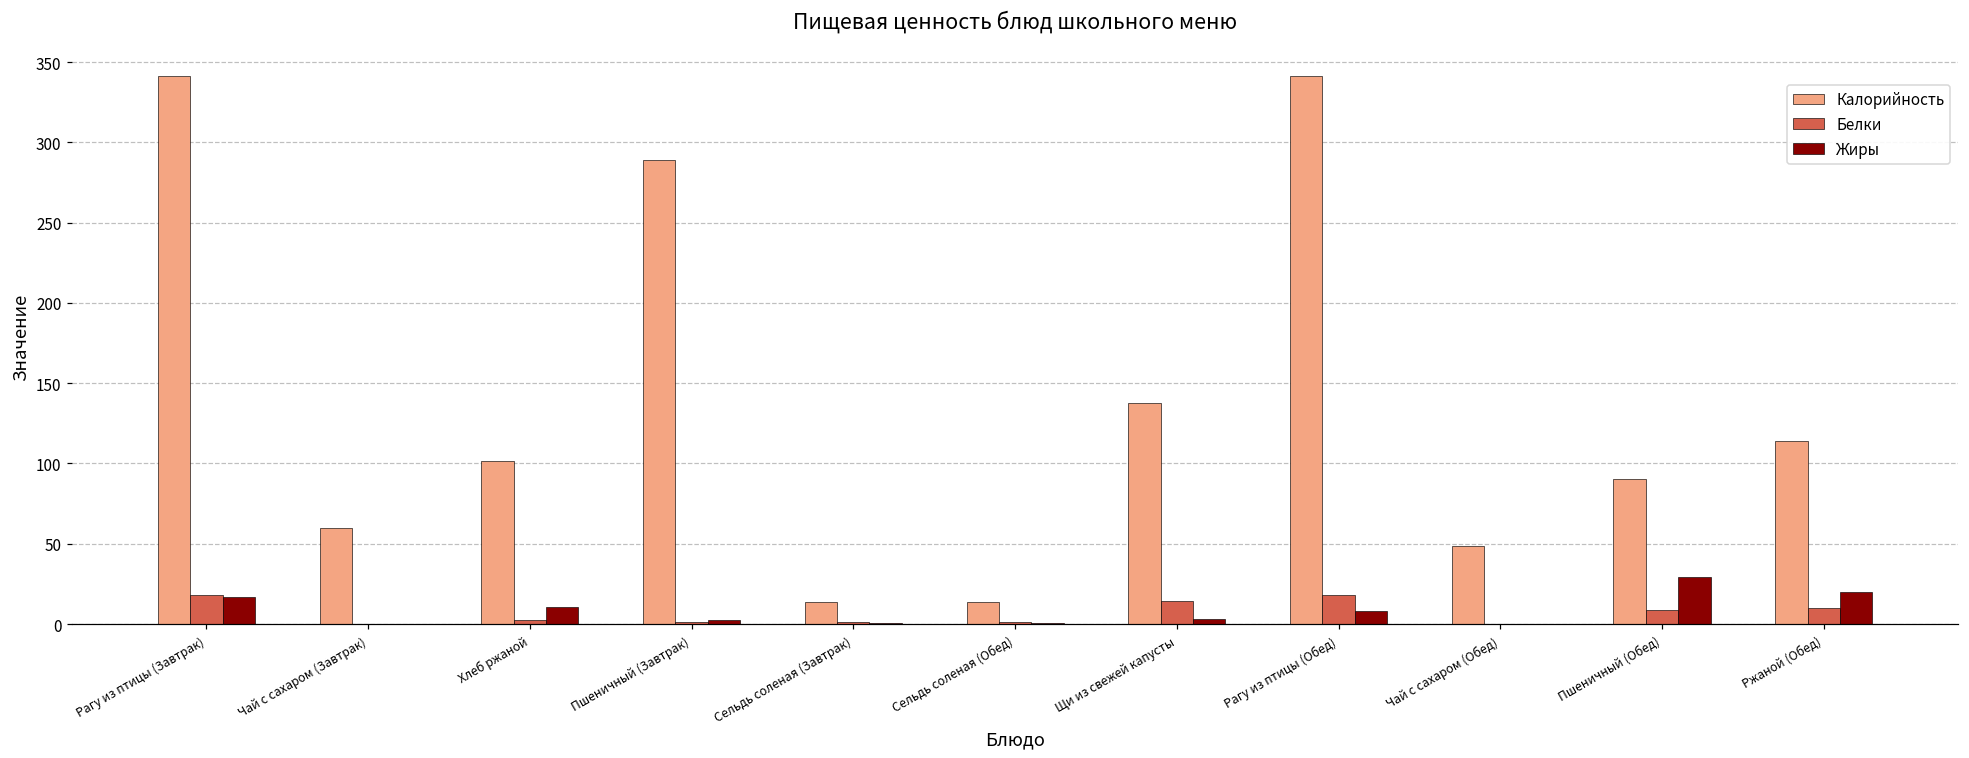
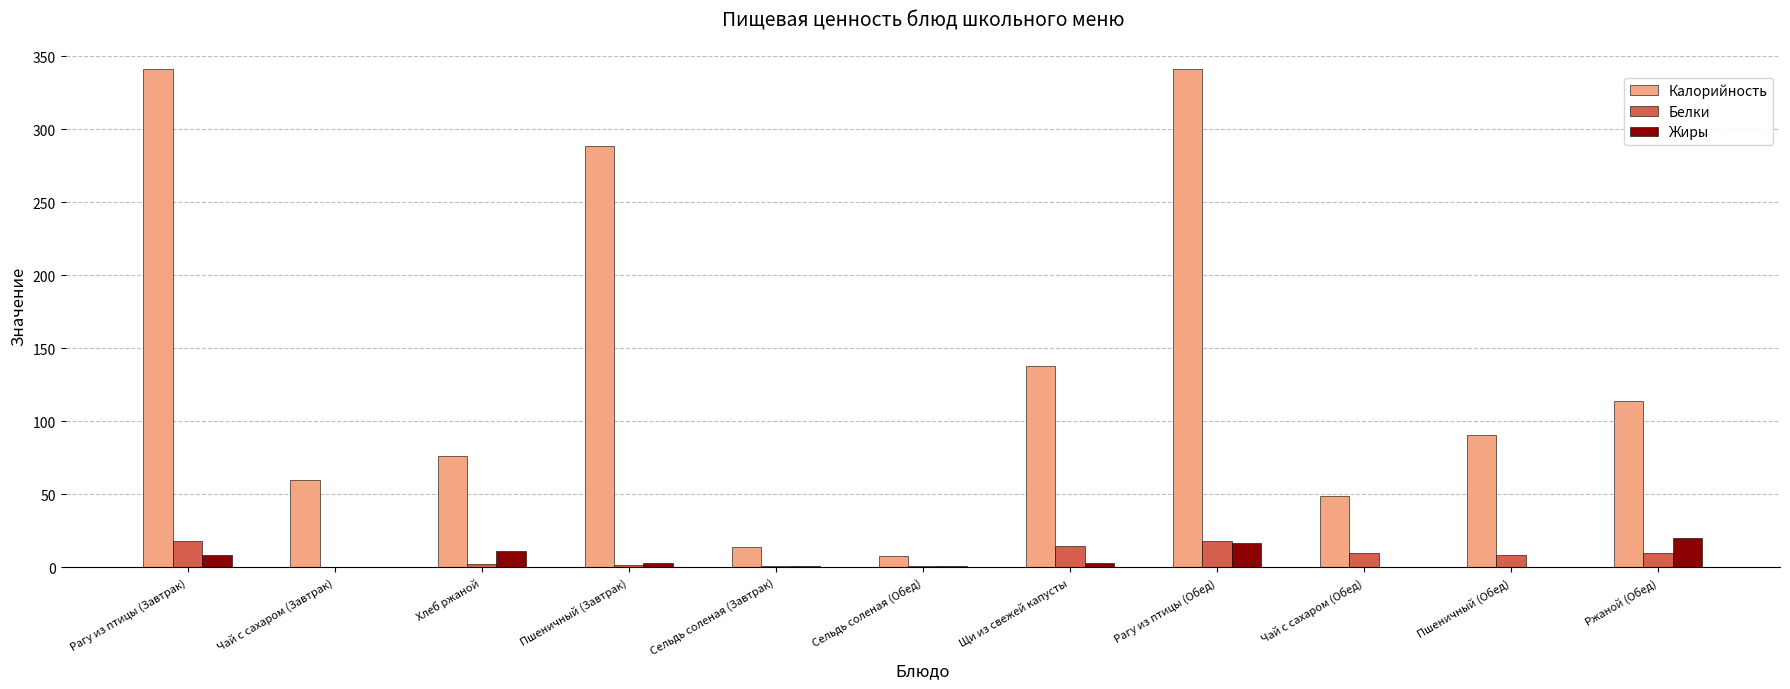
Жиры, Рагу из птицы (Завтрак): 17 -> 9
Калорийность, Хлеб ржаной: 102 -> 76
Калорийность, Сельдь соленая (Обед): 14 -> 8
Жиры, Рагу из птицы (Обед): 8 -> 17
Белки, Чай с сахаром (Обед): 0 -> 10
Жиры, Пшеничный (Обед): 30 -> 0
